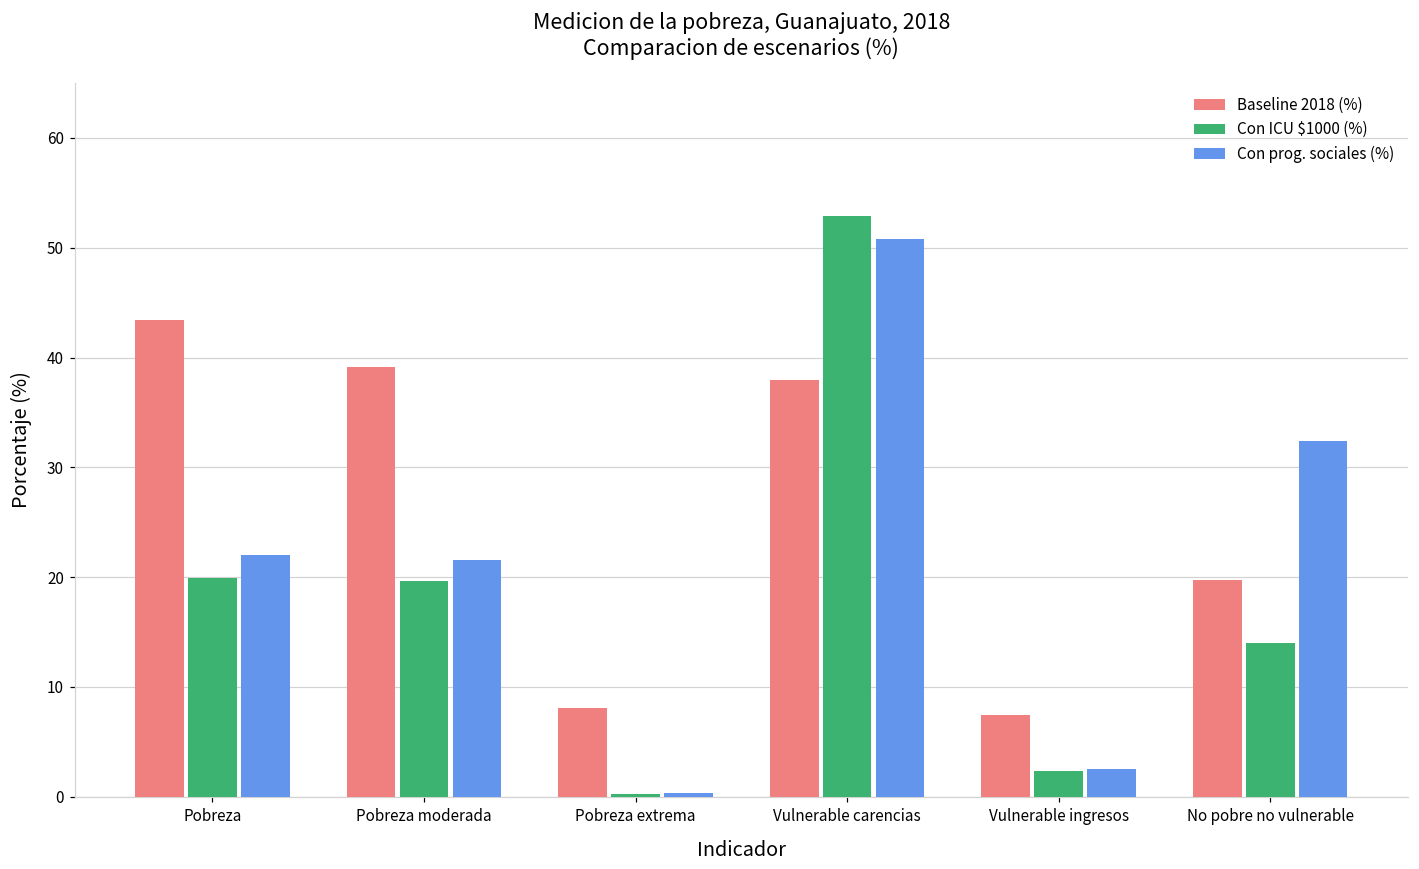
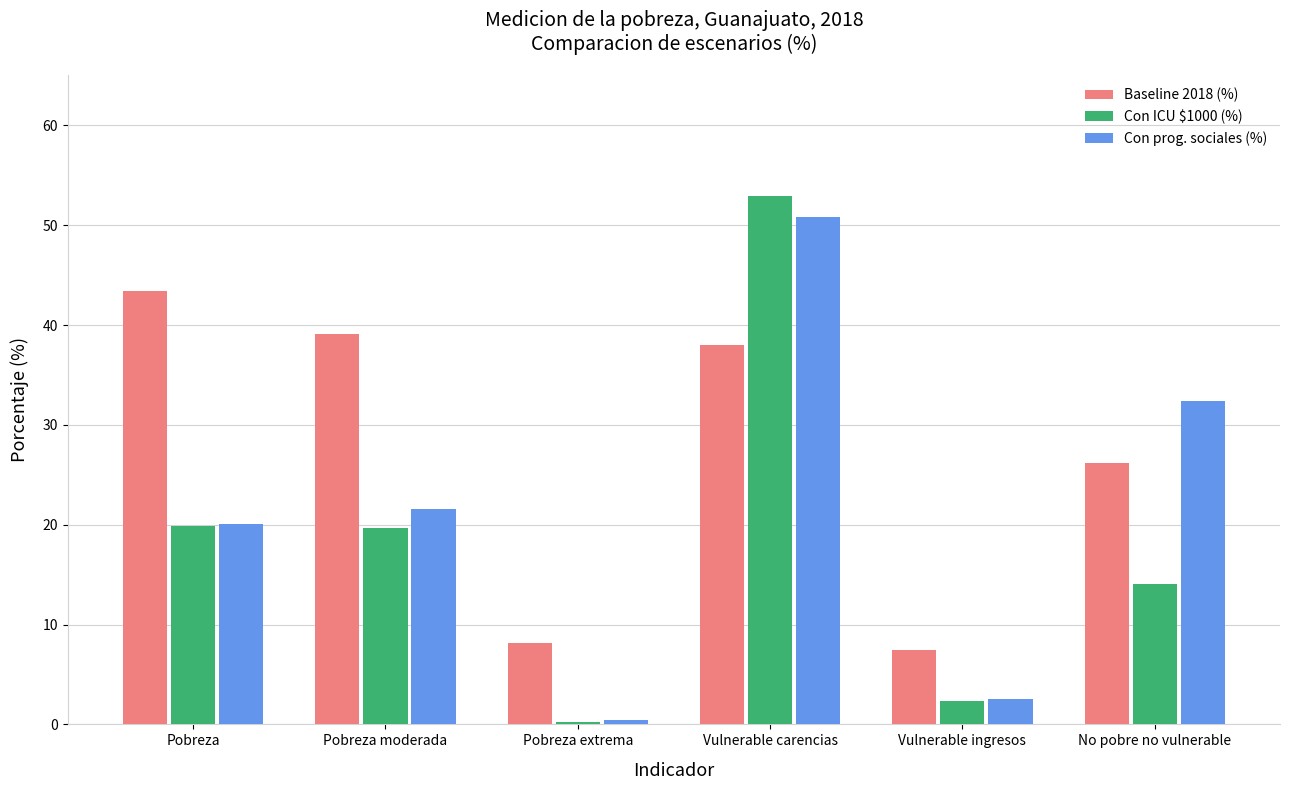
Con prog. sociales (%), Pobreza: 22 -> 20
Baseline 2018 (%), No pobre no vulnerable: 20 -> 26
